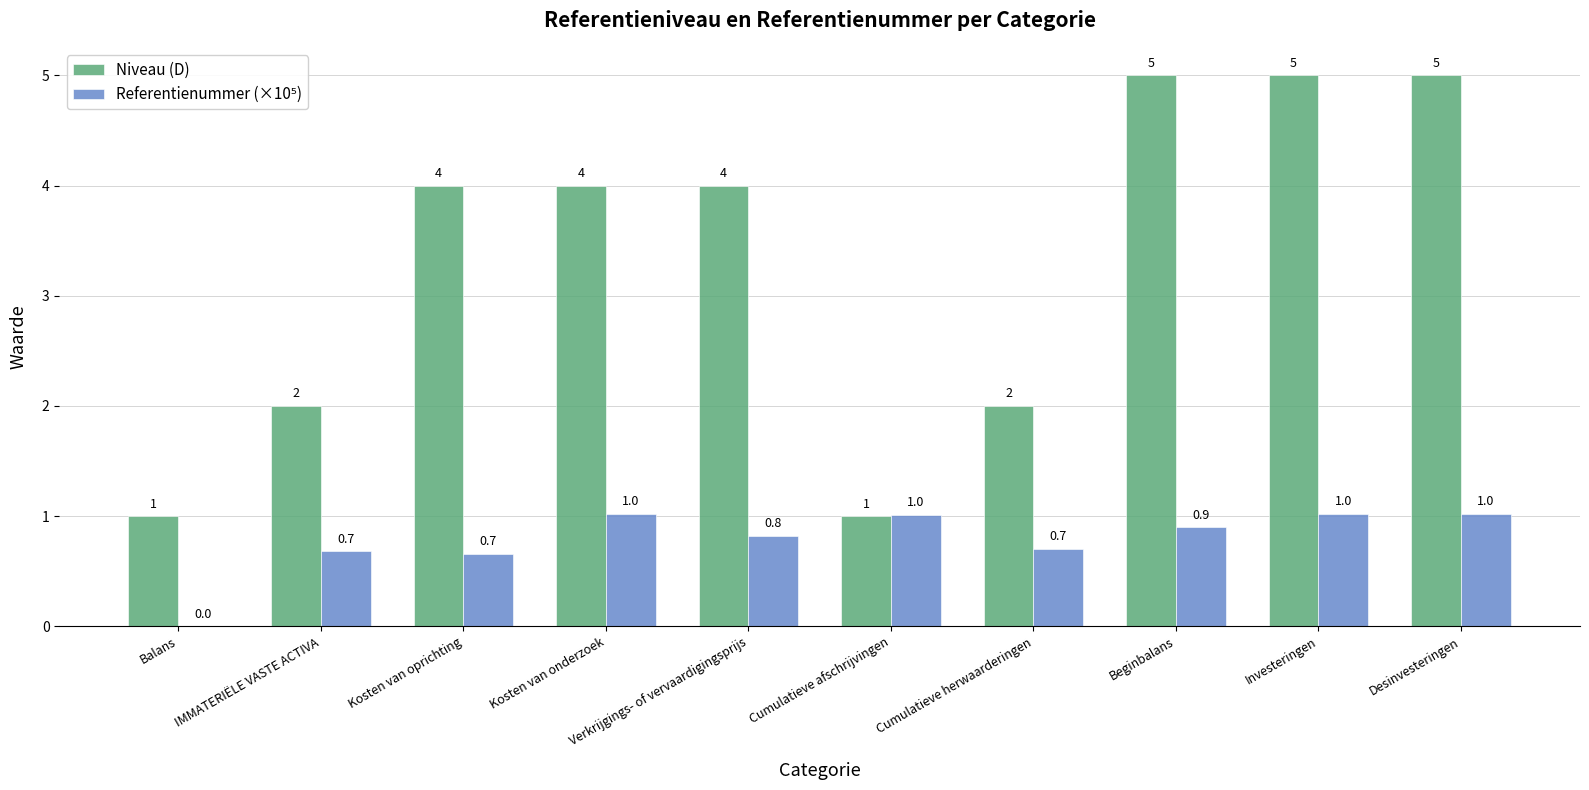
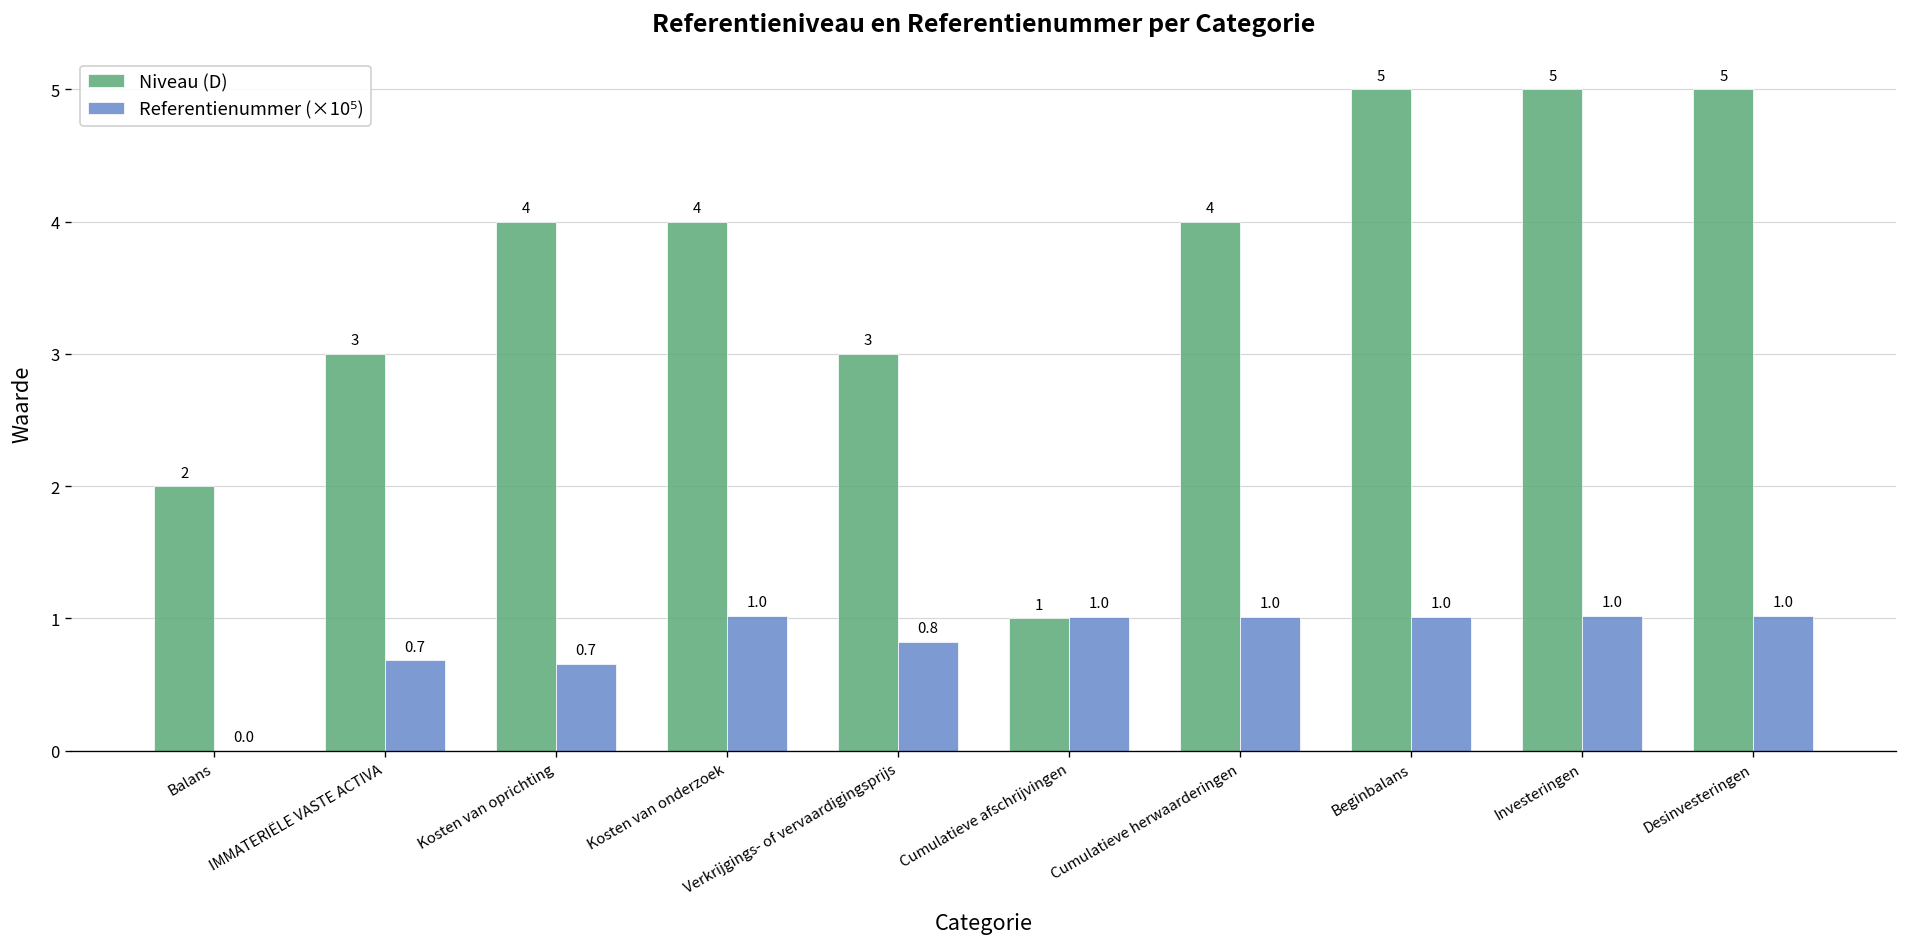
Niveau (D), Balans: 1 -> 2
Niveau (D), IMMATERIËLE VASTE ACTIVA: 2 -> 3
Niveau (D), Verkrijgings- of vervaardigingsprijs: 4 -> 3
Niveau (D), Cumulatieve herwaarderingen: 2 -> 4
Referentienummer (×10⁵), Cumulatieve herwaarderingen: 0.7 -> 1.0
Referentienummer (×10⁵), Beginbalans: 0.9 -> 1.0
